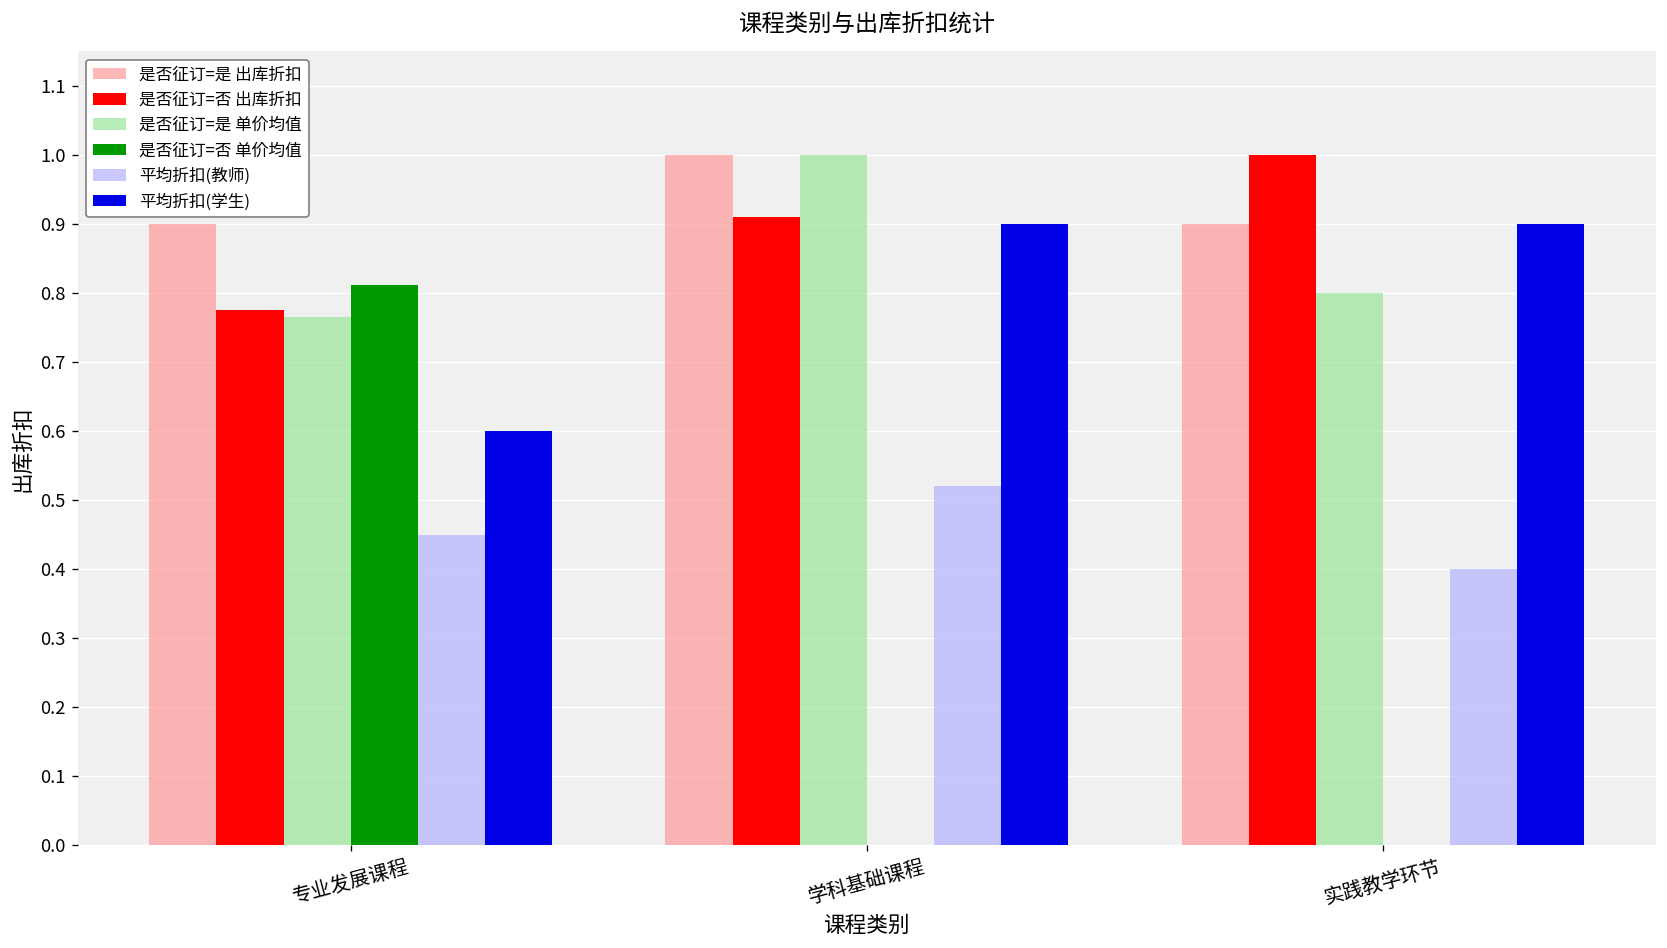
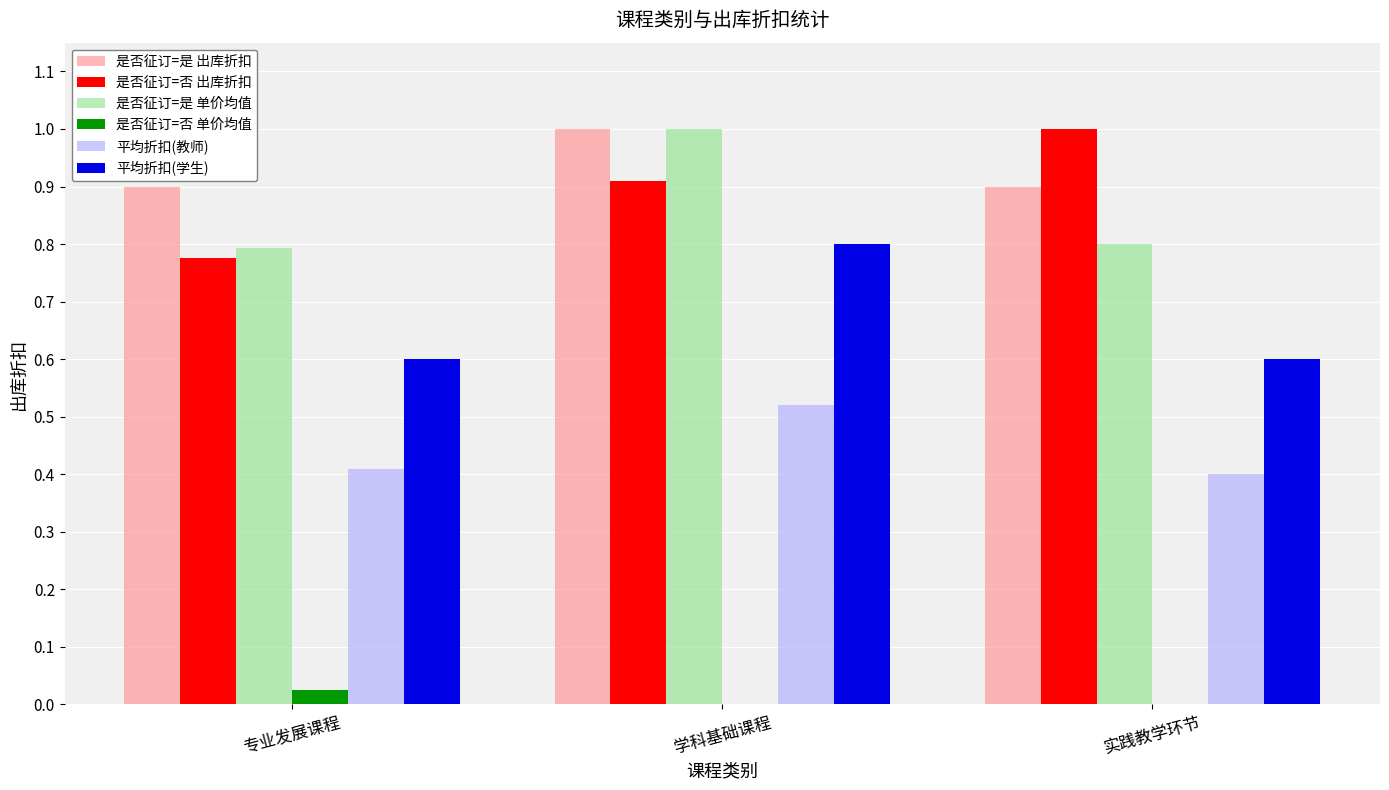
是否征订=是 单价均值, 专业发展课程: 0.77 -> 0.79
是否征订=否 单价均值, 专业发展课程: 0.81 -> 0.03
平均折扣(教师), 专业发展课程: 0.45 -> 0.41
平均折扣(学生), 学科基础课程: 0.9 -> 0.8
平均折扣(学生), 实践教学环节: 0.9 -> 0.6
